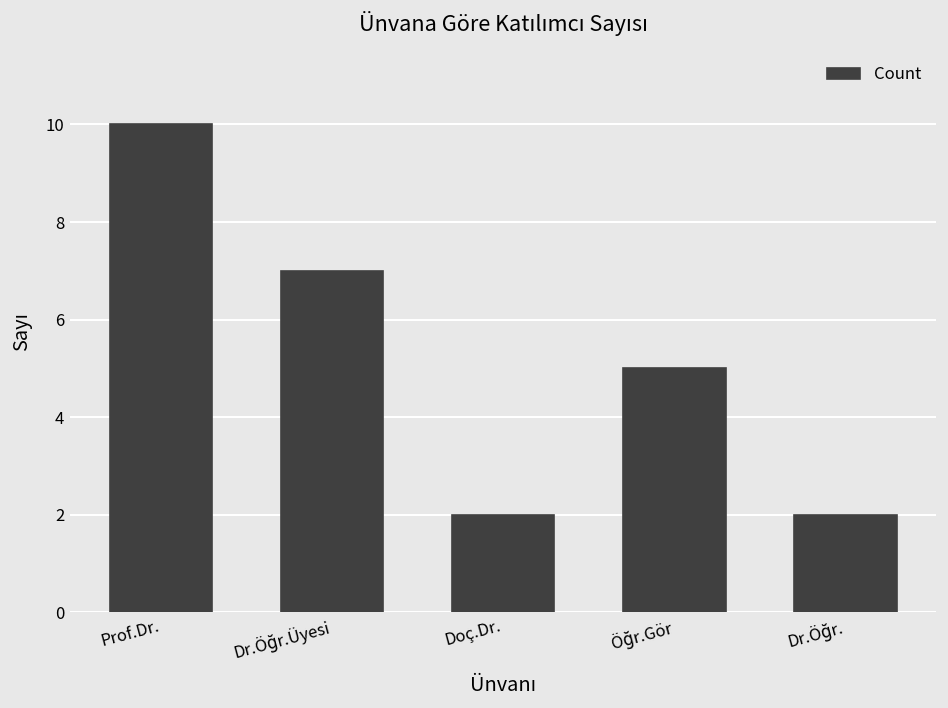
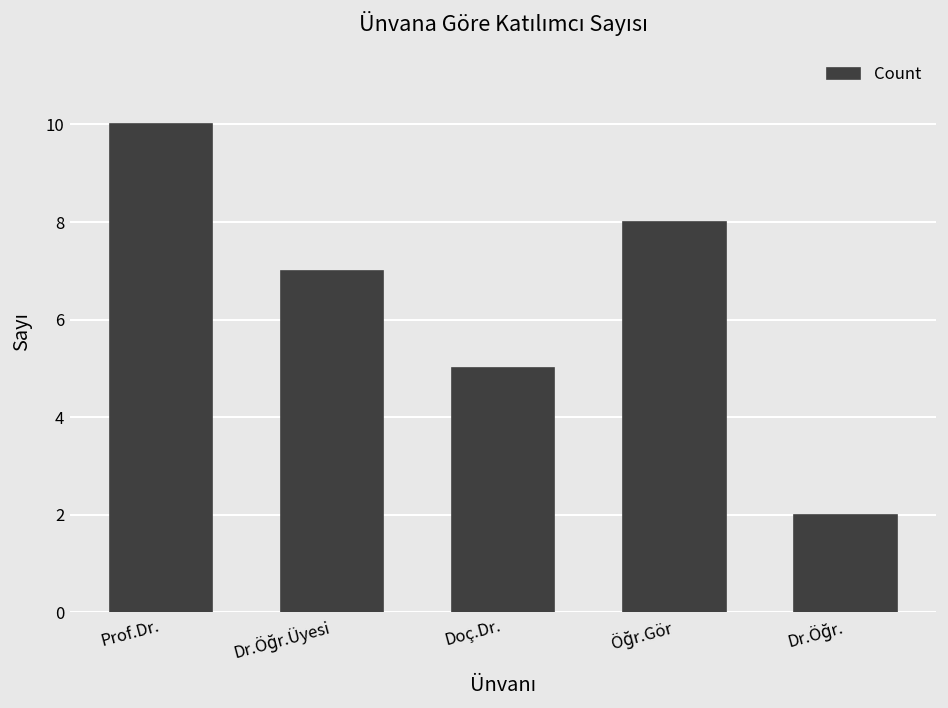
Doç.Dr.: 2 -> 5
Öğr.Gör: 5 -> 8
